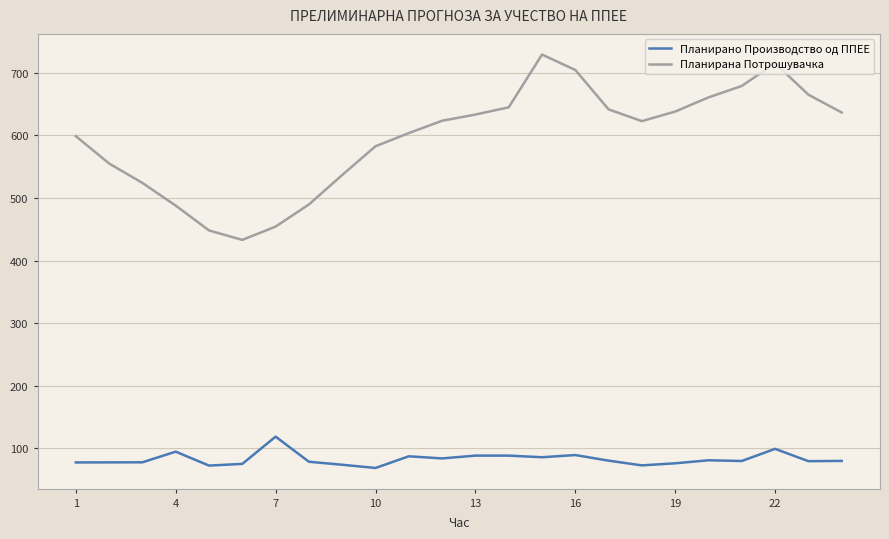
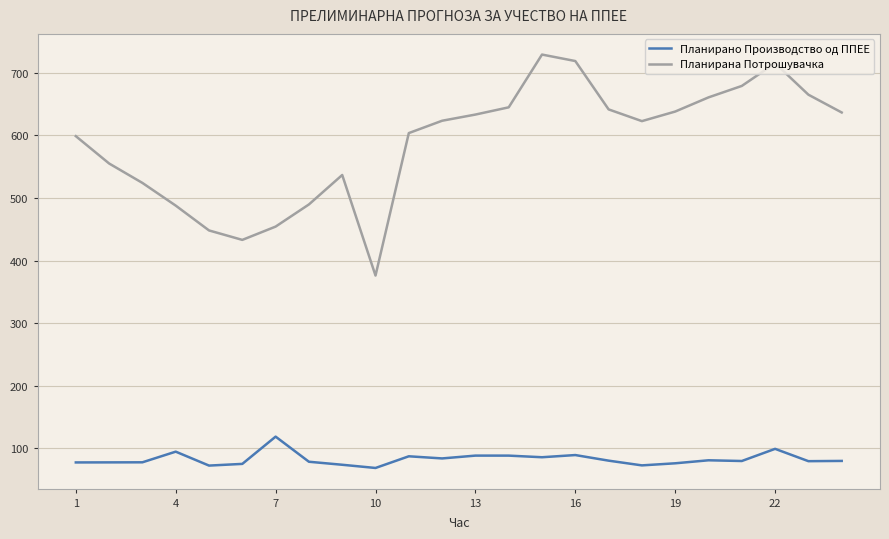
Планирана Потрошувачка, 10: 580 -> 380
Планирана Потрошувачка, 16: 700 -> 720
